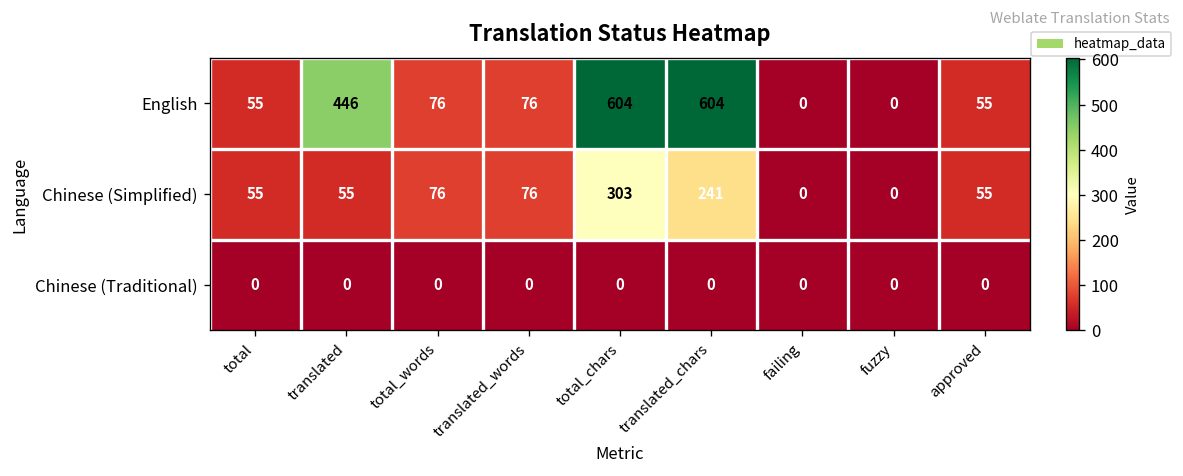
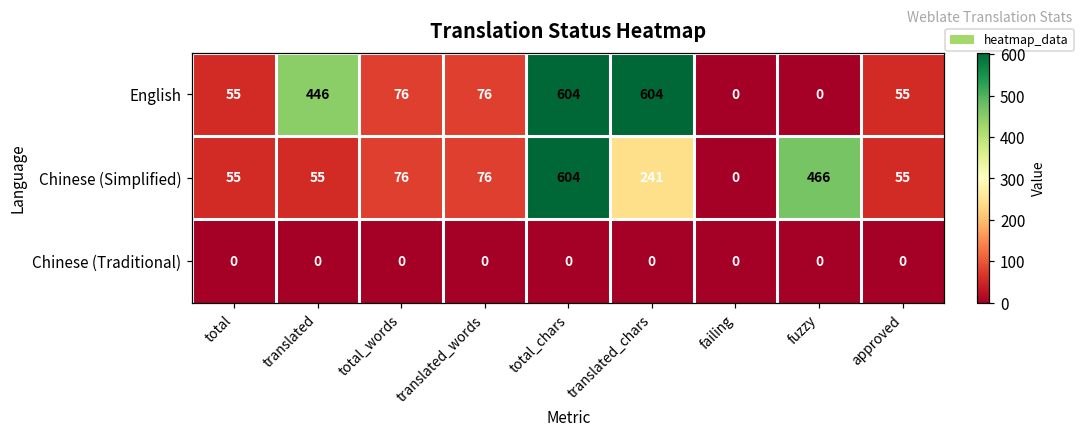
Chinese (Simplified), total_chars: 303 -> 604
Chinese (Simplified), fuzzy: 0 -> 466
